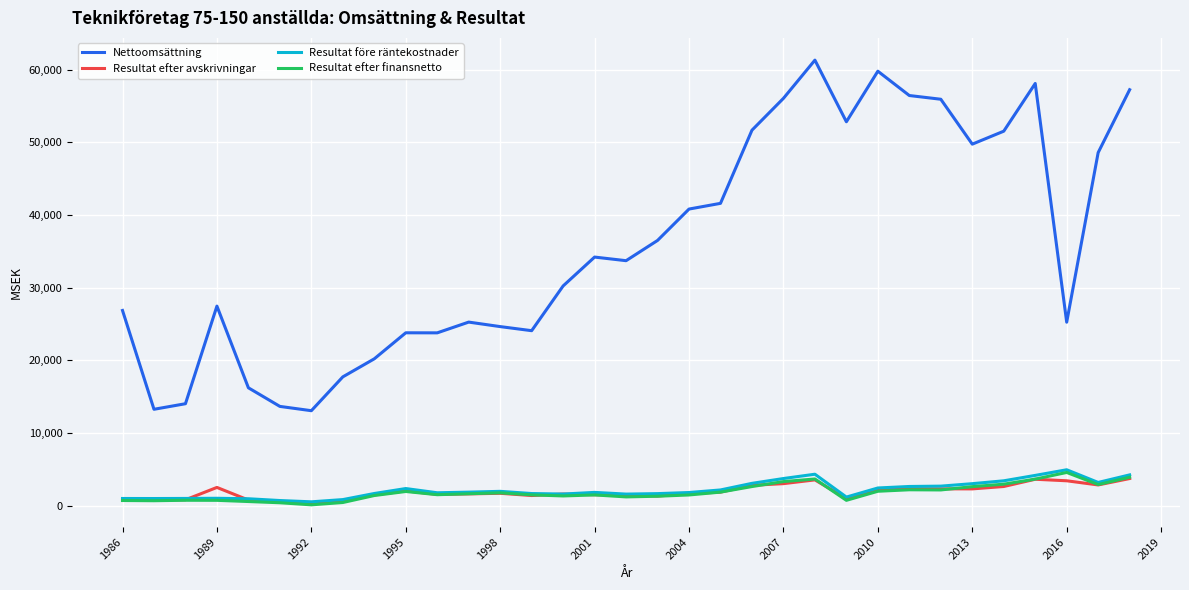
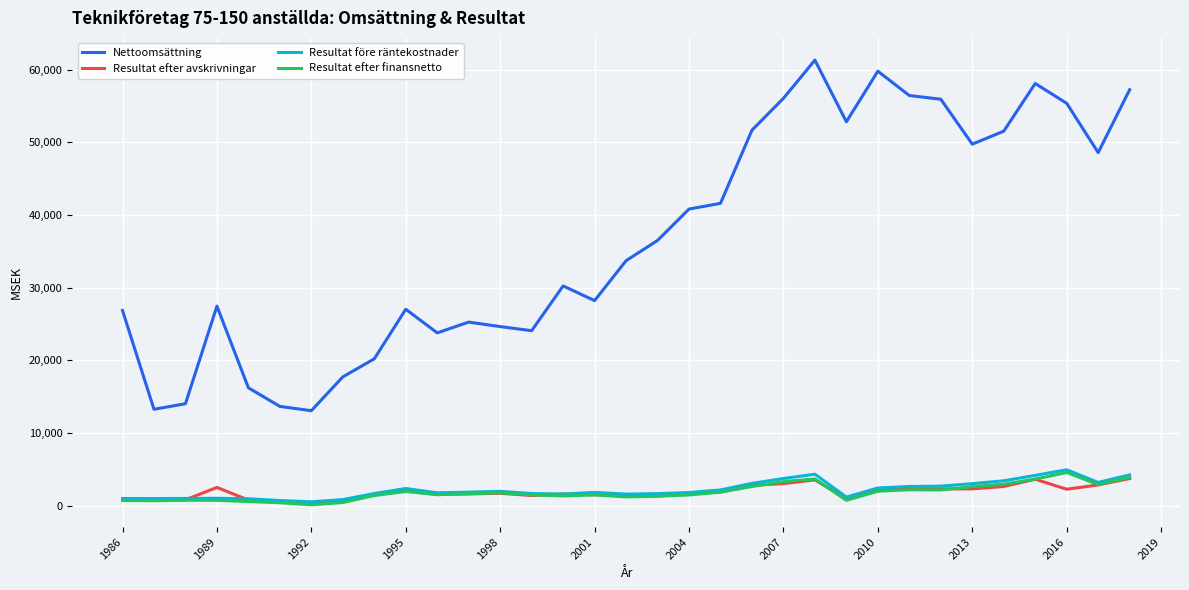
Nettoomsättning, 1995: 24,000 -> 27,000
Nettoomsättning, 2001: 34,000 -> 28,000
Nettoomsättning, 2016: 25,000 -> 55,000
Resultat efter avskrivningar, 2016: 3,000 -> 2,000
